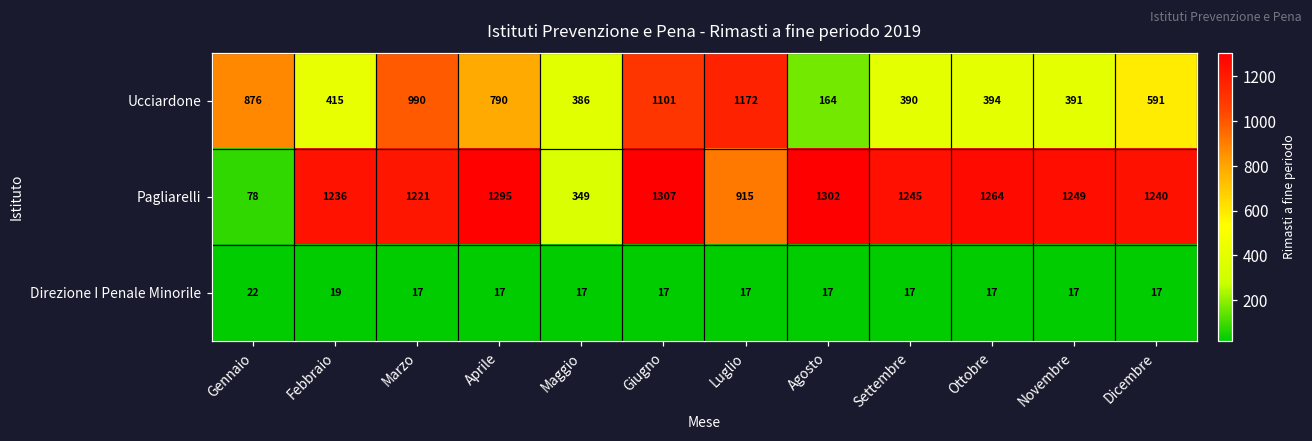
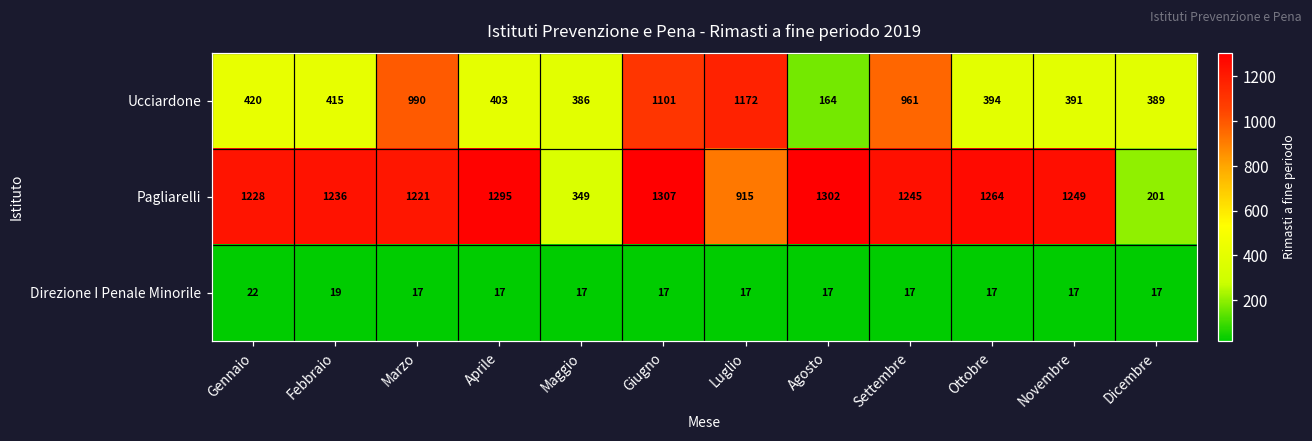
Ucciardone, Gennaio: 876 -> 420
Ucciardone, Aprile: 790 -> 403
Ucciardone, Settembre: 390 -> 961
Ucciardone, Dicembre: 591 -> 389
Pagliarelli, Gennaio: 78 -> 1228
Pagliarelli, Dicembre: 1240 -> 201
